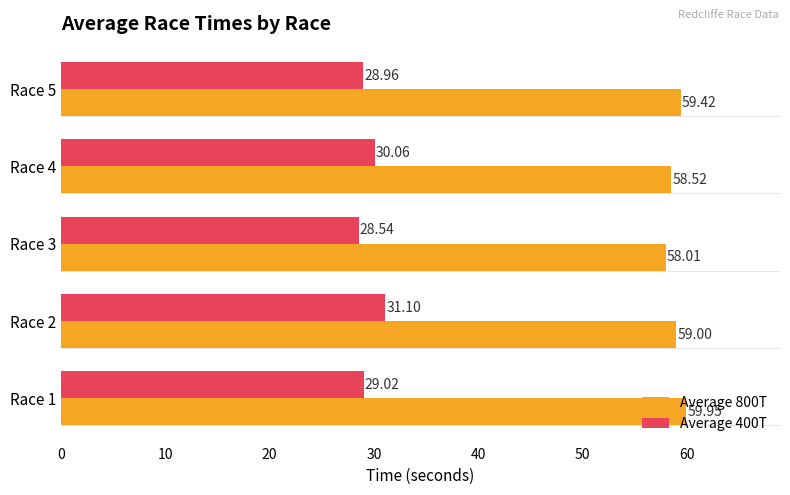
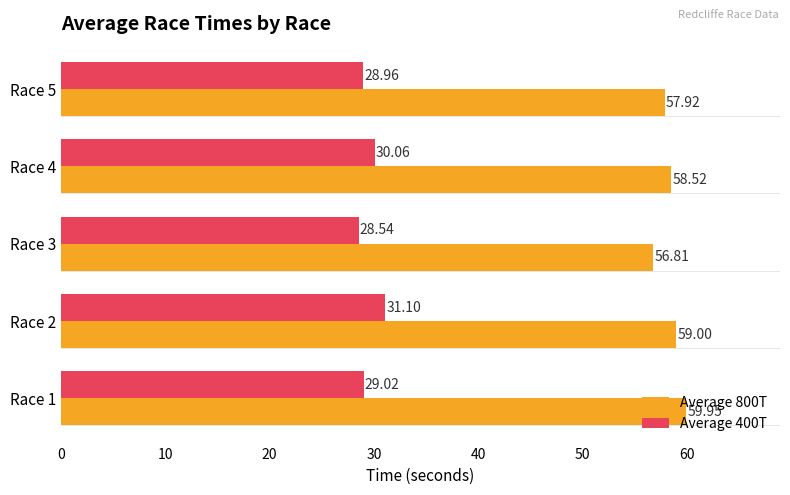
Average 800T, Race 5: 59.42 -> 57.92
Average 800T, Race 3: 58.01 -> 56.81
